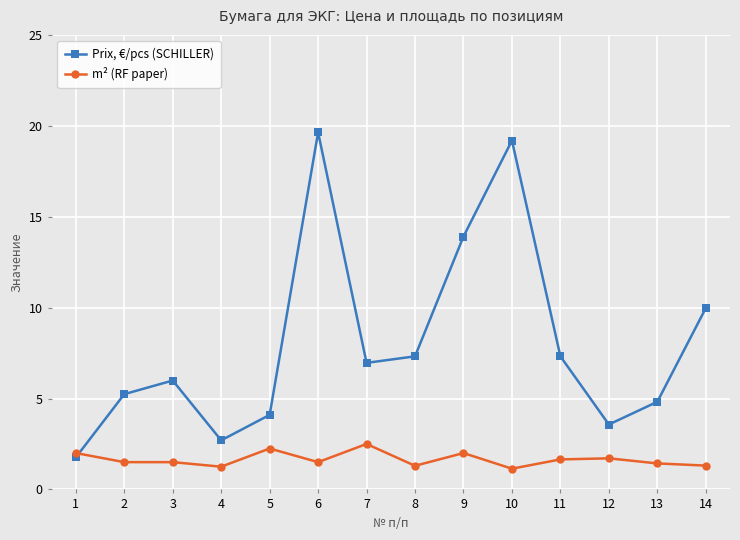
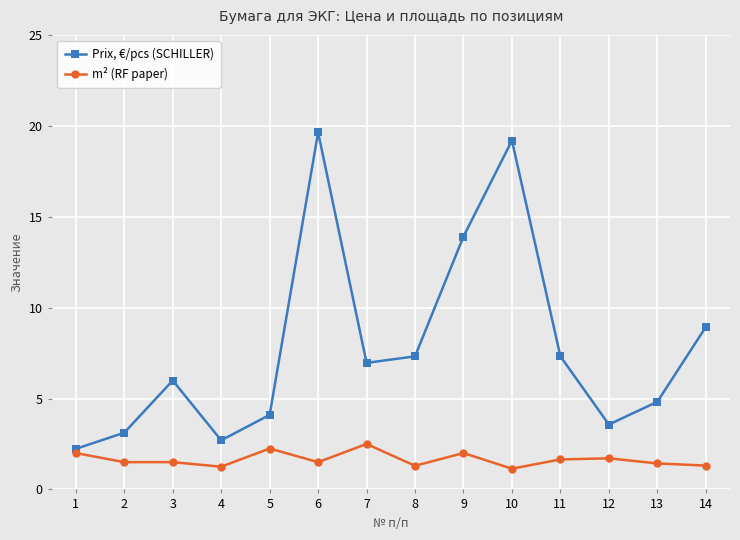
Prix, €/pcs (SCHILLER), 1: 1.8 -> 2.2
Prix, €/pcs (SCHILLER), 2: 5.2 -> 3.1
Prix, €/pcs (SCHILLER), 14: 10.0 -> 8.9
